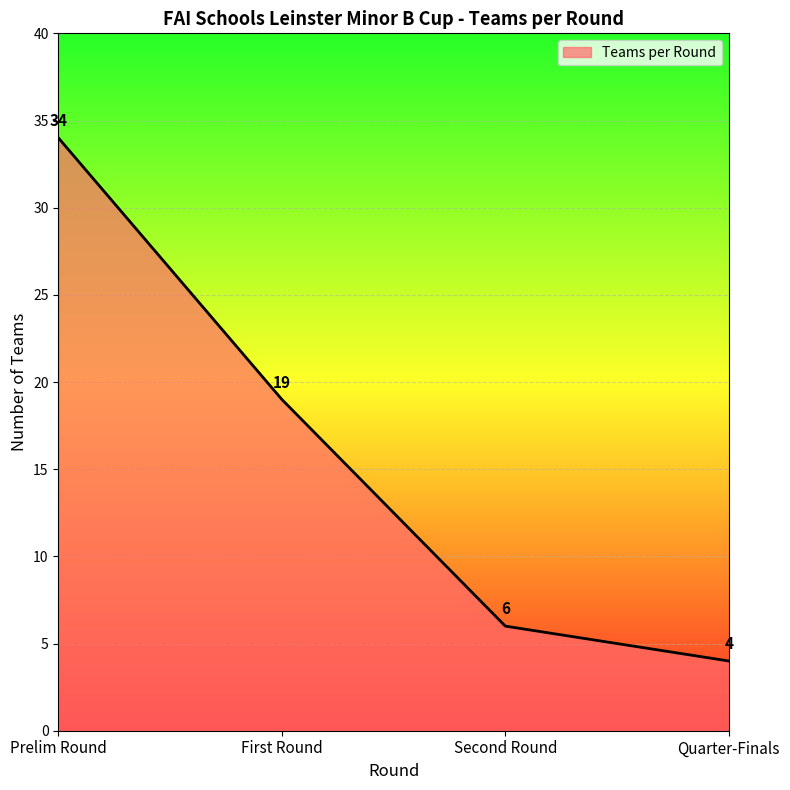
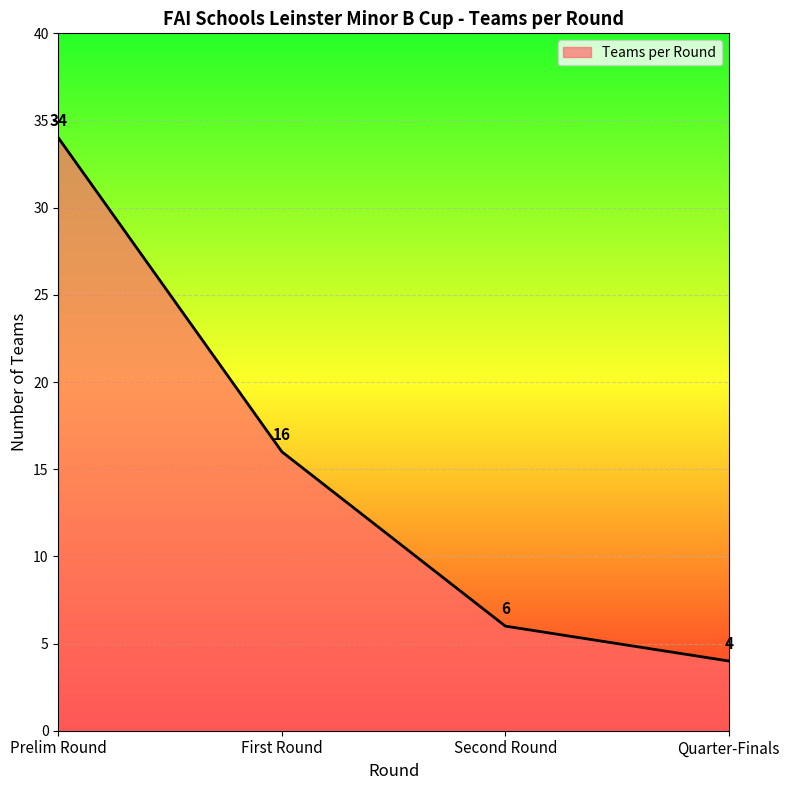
First Round: 19 -> 16
